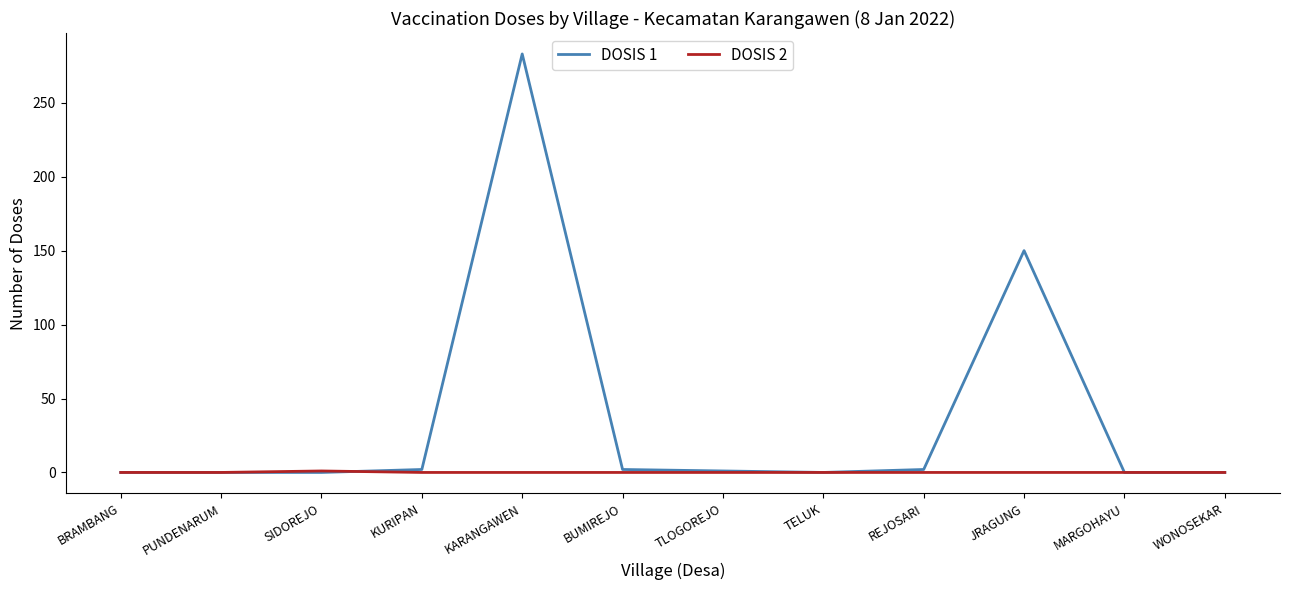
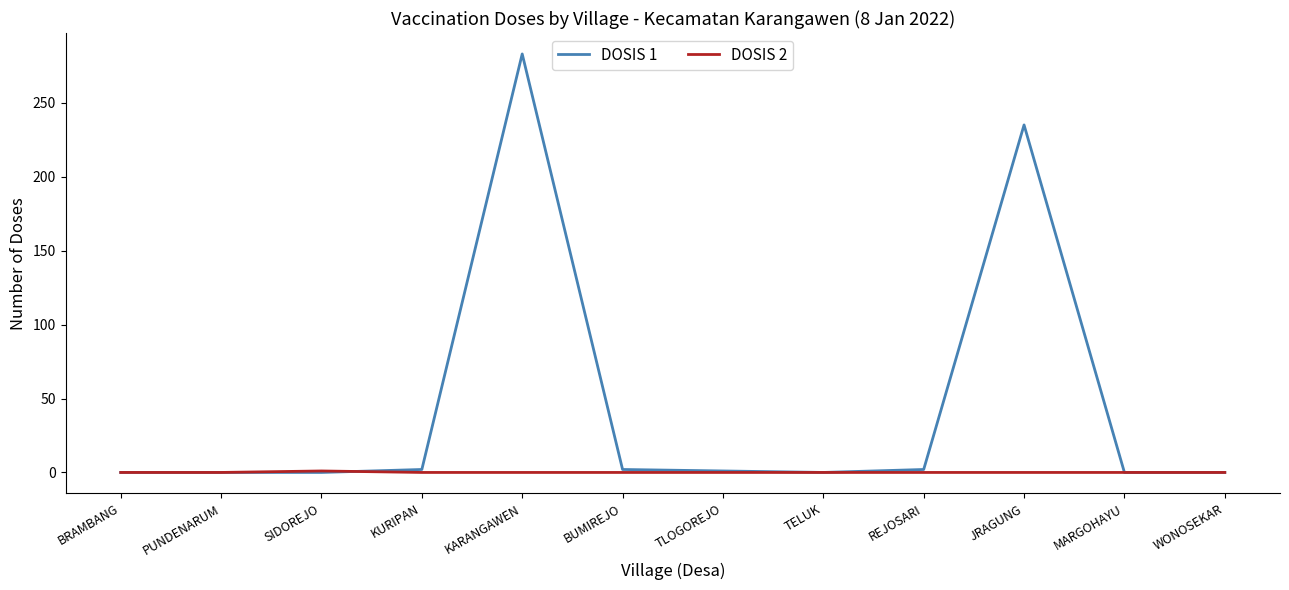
DOSIS 1, JRAGUNG: 150 -> 235
